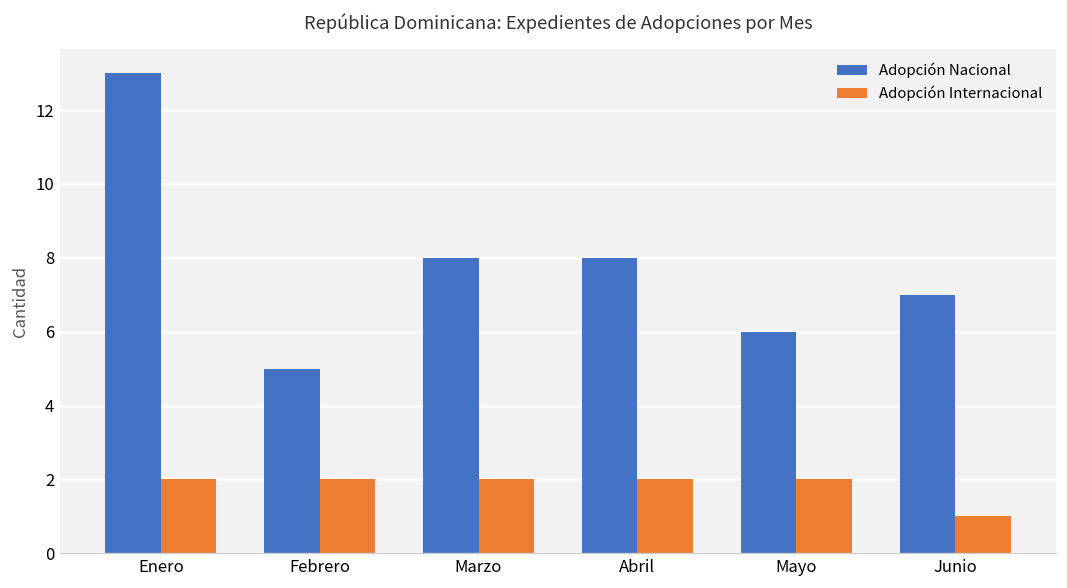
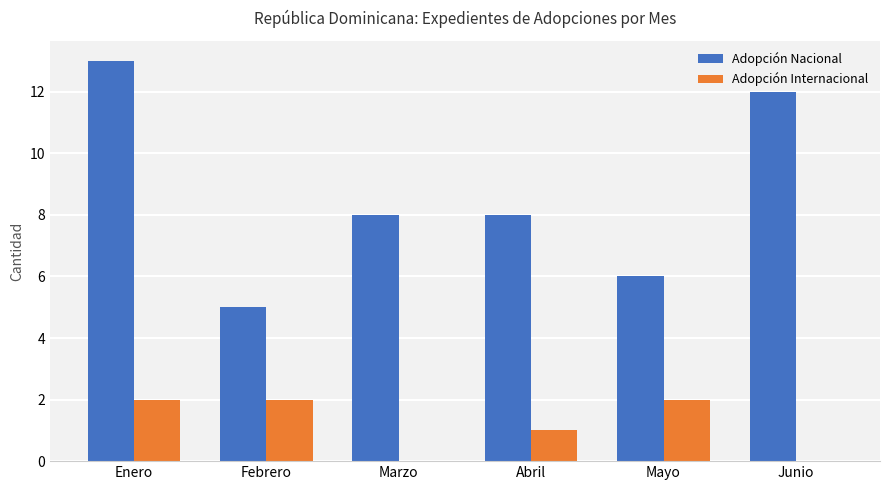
Adopción Internacional, Marzo: 2 -> 0
Adopción Internacional, Abril: 2 -> 1
Adopción Nacional, Junio: 7 -> 12
Adopción Internacional, Junio: 1 -> 0
